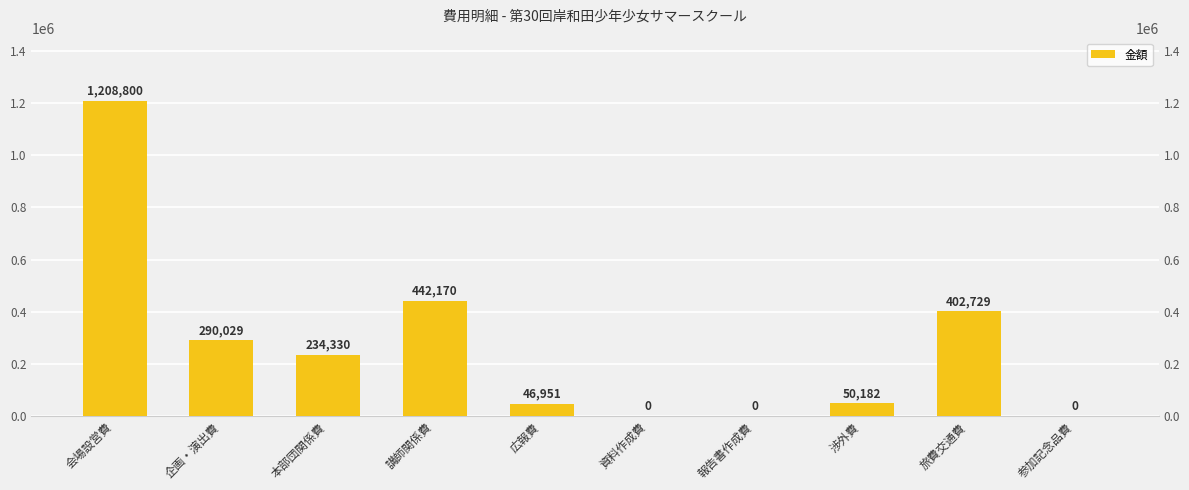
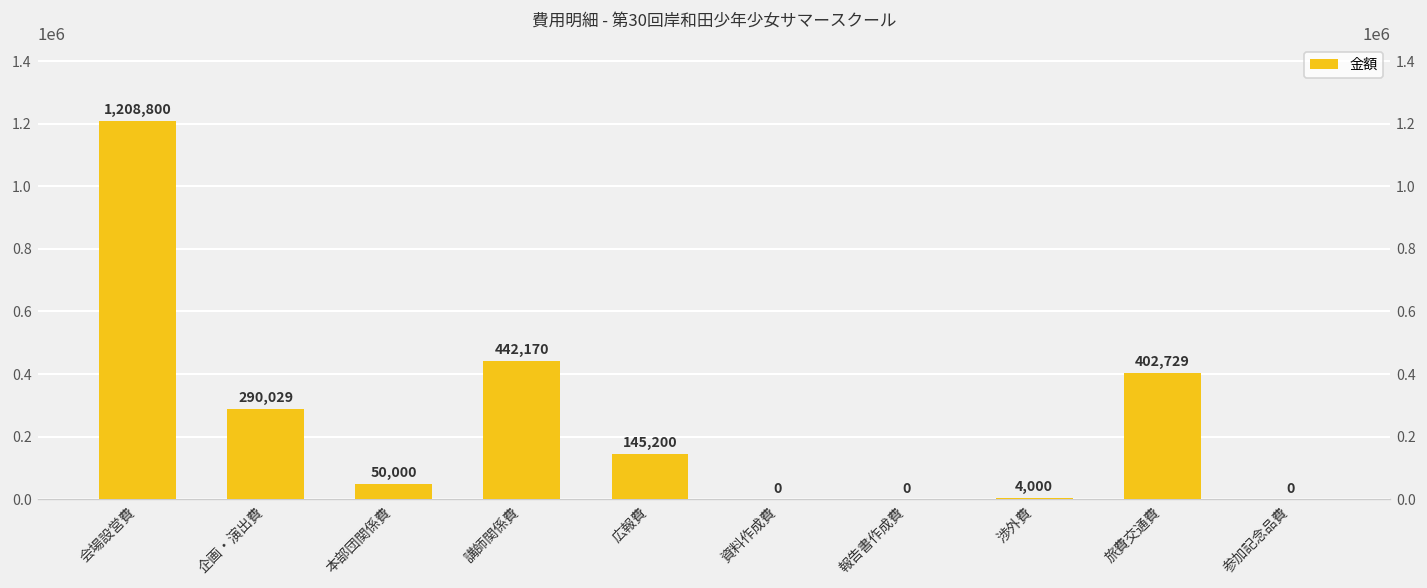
本部団関係費: 234,330 -> 50,000
広報費: 46,951 -> 145,200
渉外費: 50,182 -> 4,000
